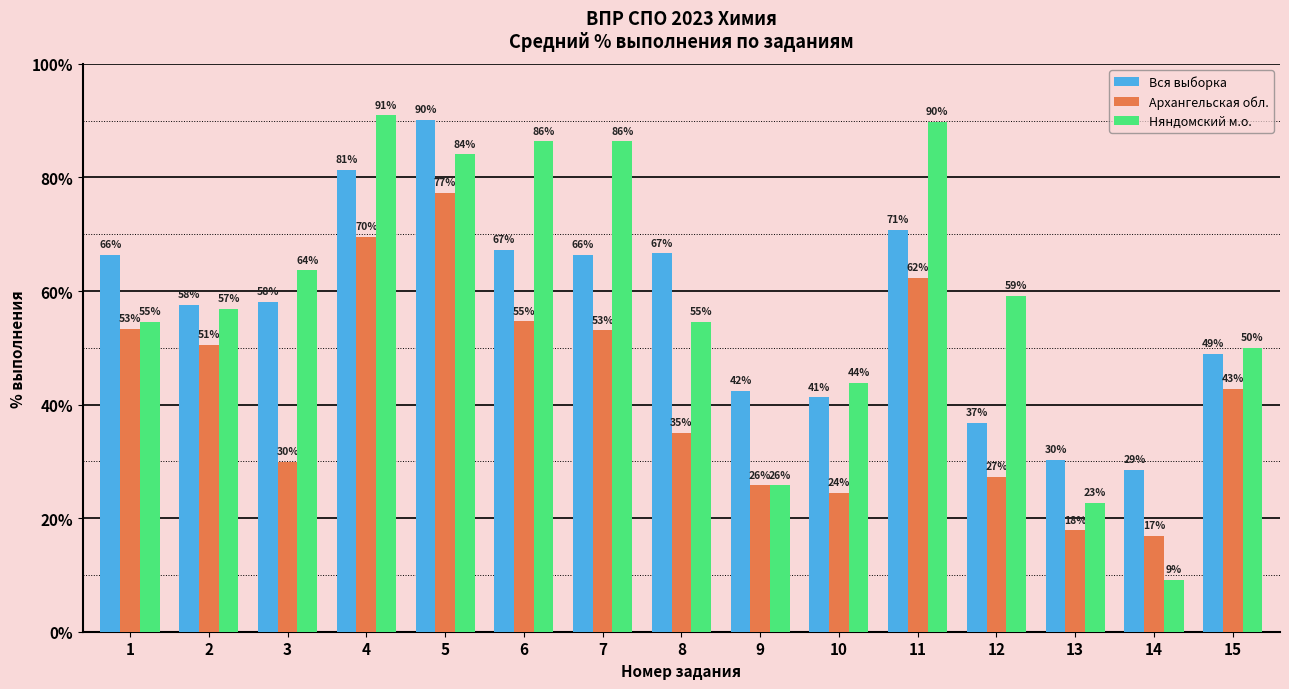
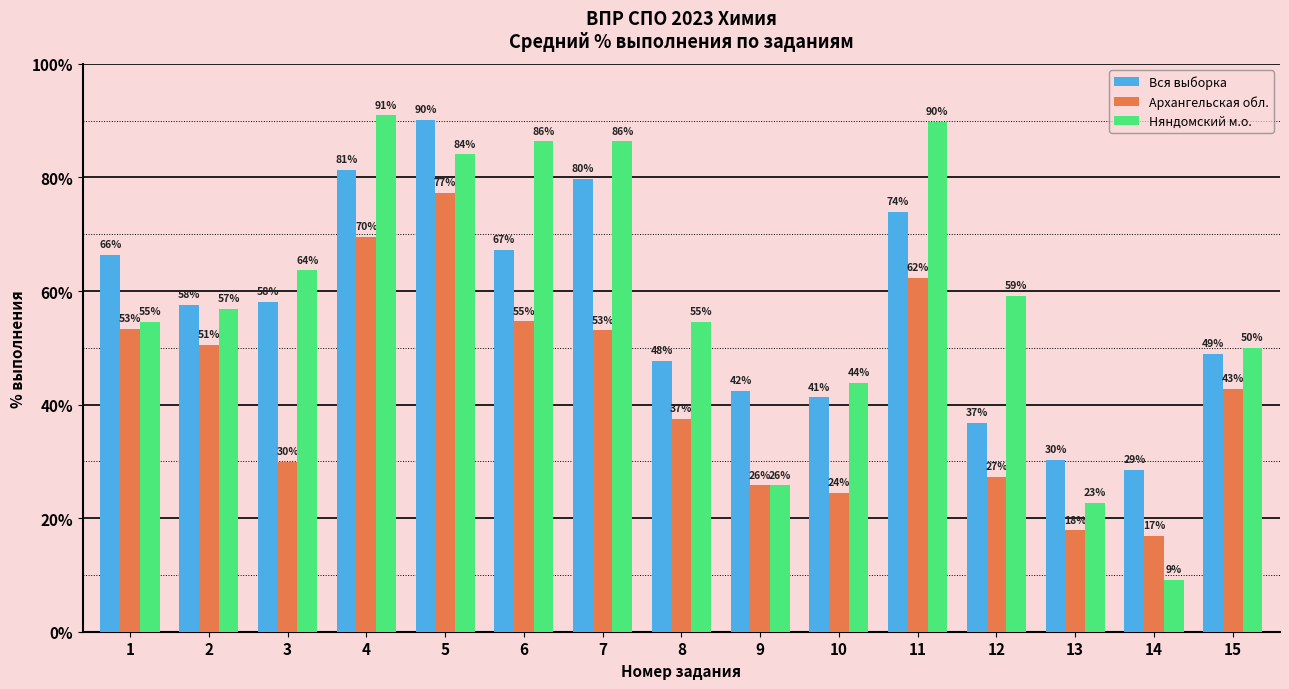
Вся выборка, 7: 66% -> 80%
Вся выборка, 8: 67% -> 48%
Архангельская обл., 8: 35% -> 37%
Вся выборка, 11: 71% -> 74%
